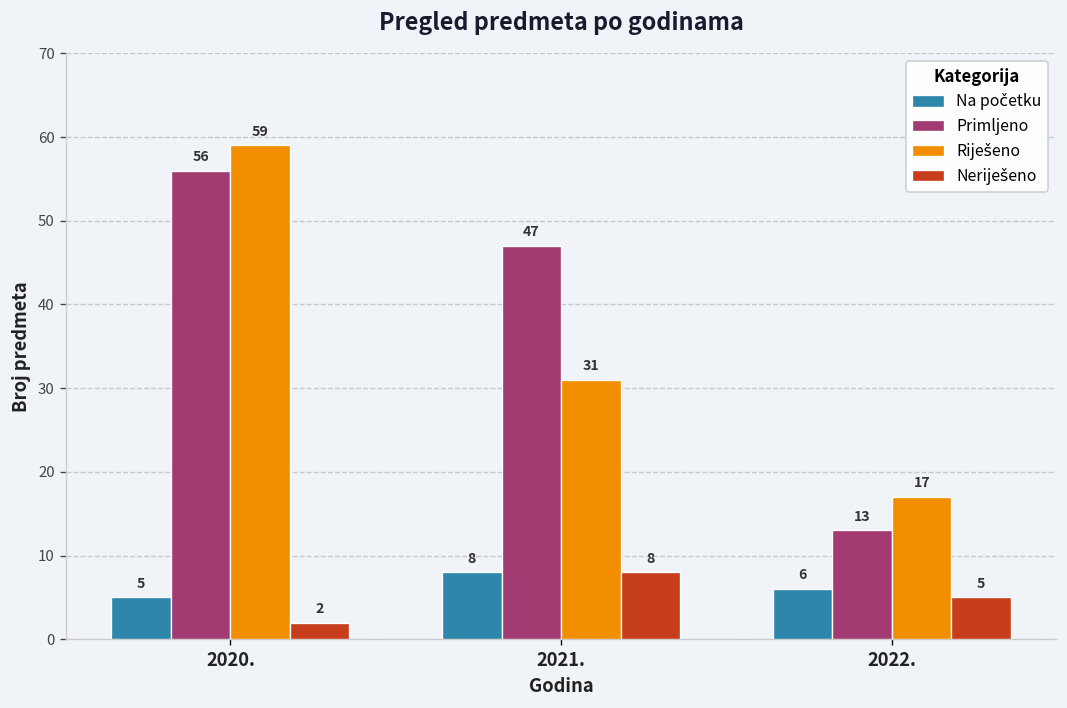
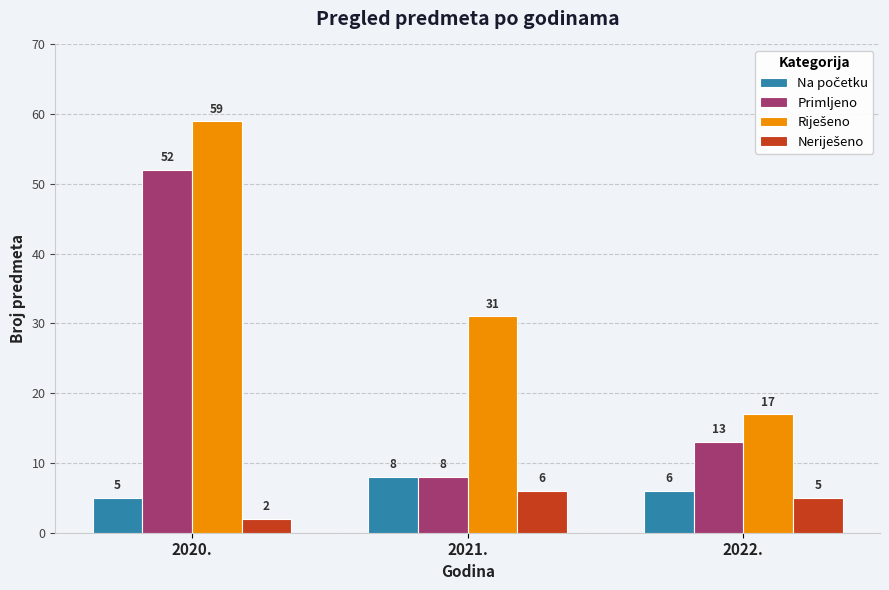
Primljeno, 2020.: 56 -> 52
Primljeno, 2021.: 47 -> 8
Neriješeno, 2021.: 8 -> 6
